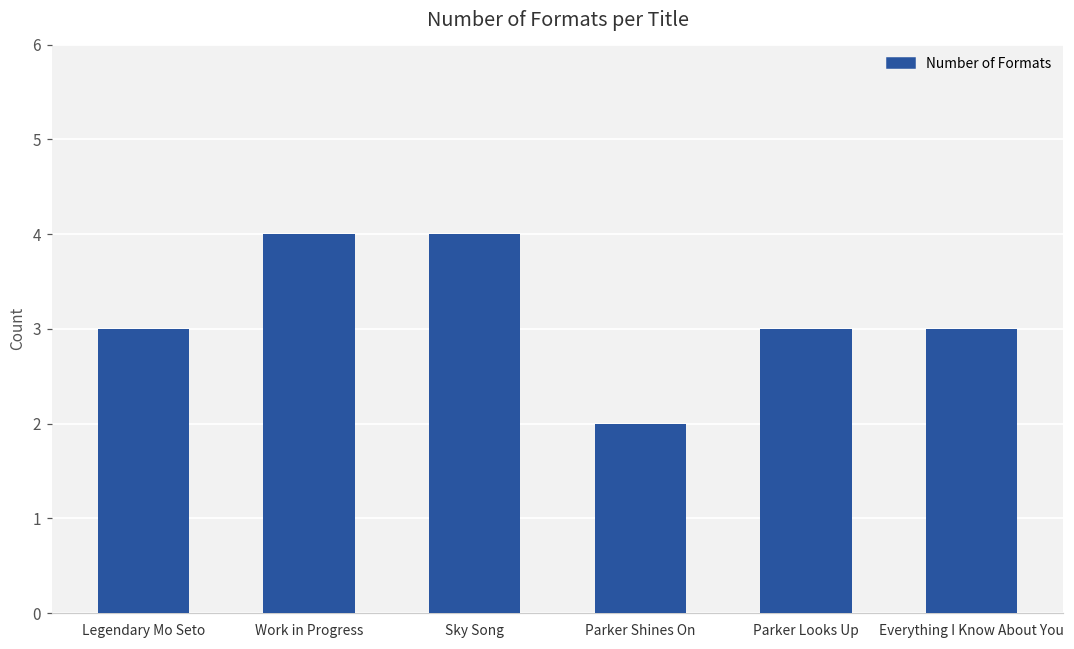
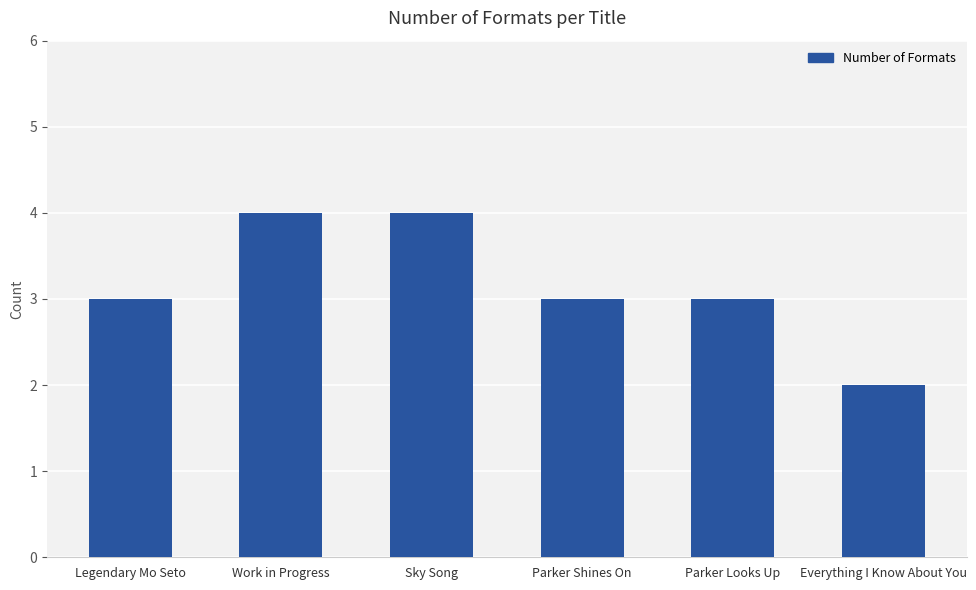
Parker Shines On: 2 -> 3
Everything I Know About You: 3 -> 2
